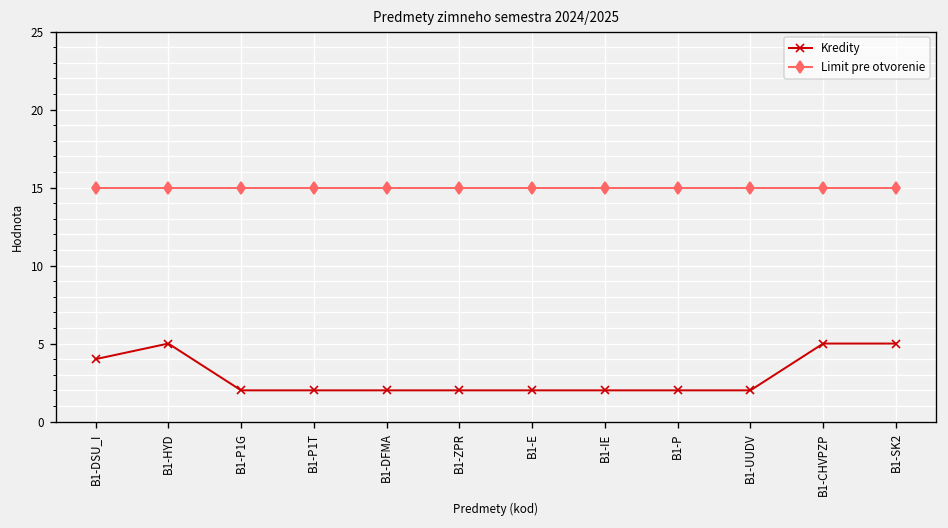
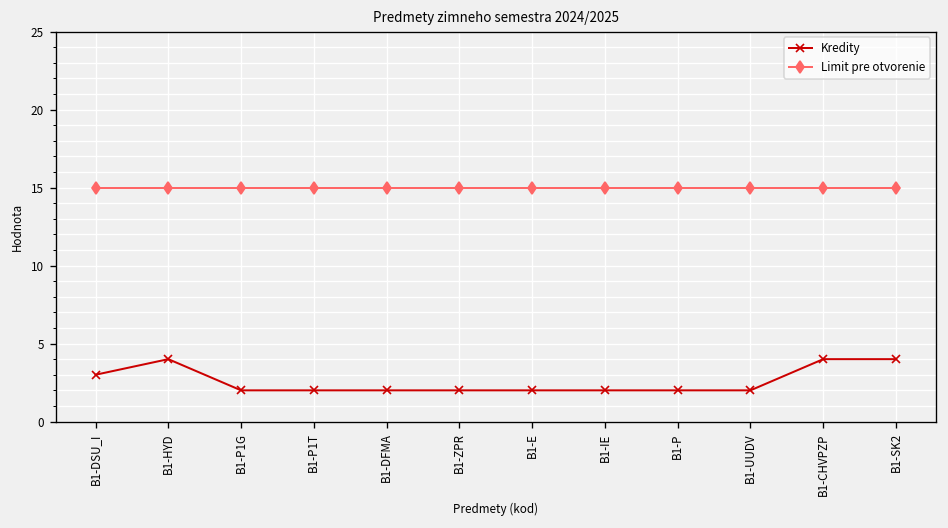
Kredity, B1-DSU_I: 4 -> 3
Kredity, B1-HYD: 5 -> 4
Kredity, B1-CHVPZP: 5 -> 4
Kredity, B1-SK2: 5 -> 4
